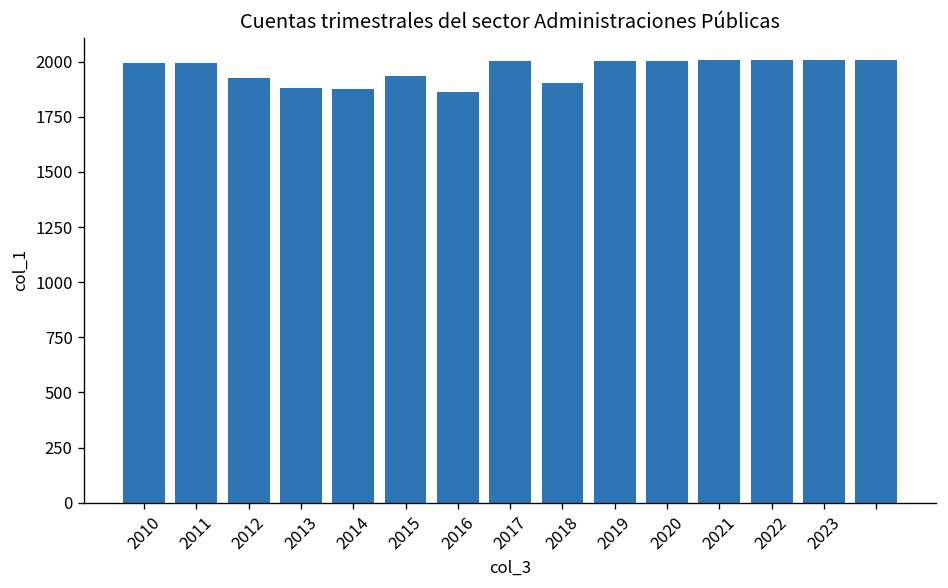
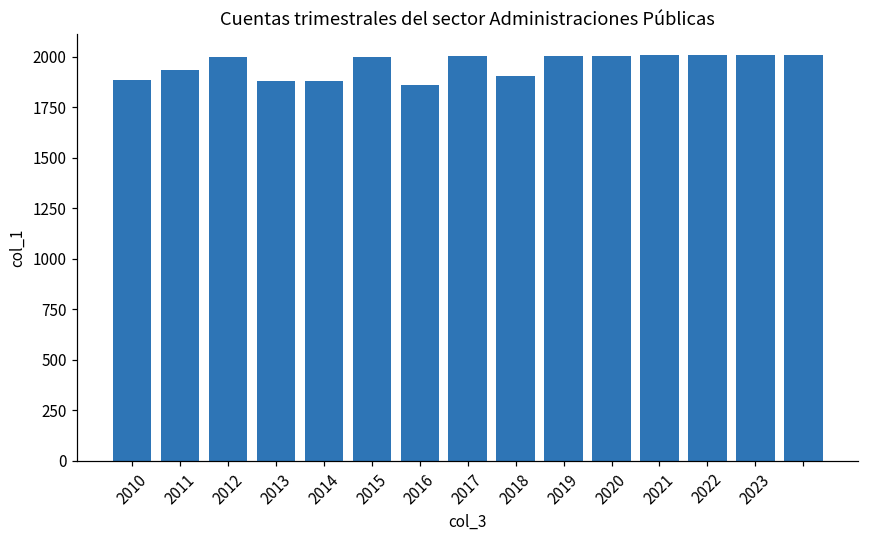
2010: 2000 -> 1890
2011: 2000 -> 1940
2012: 1930 -> 2000
2015: 1930 -> 2000
